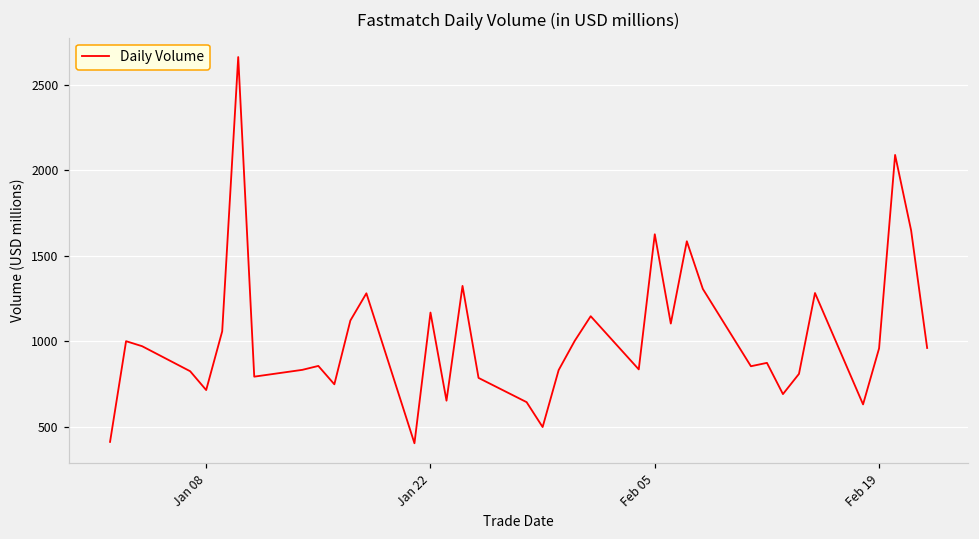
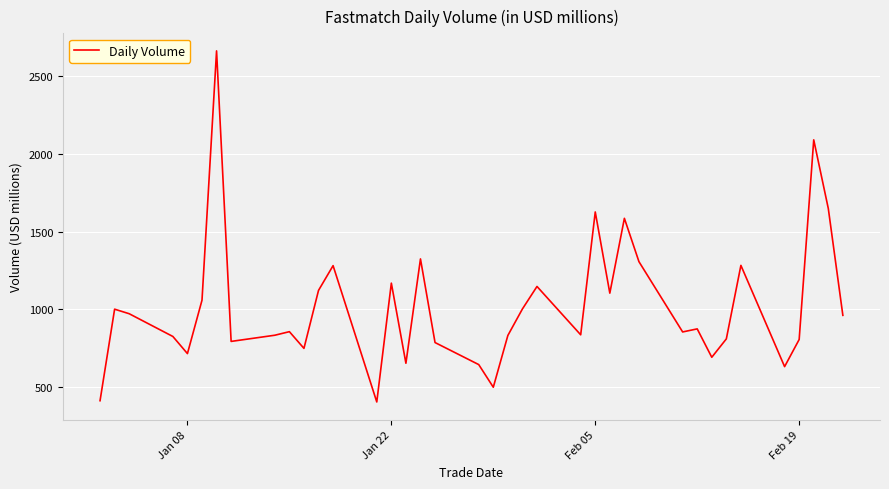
Feb 19: 960 -> 810
